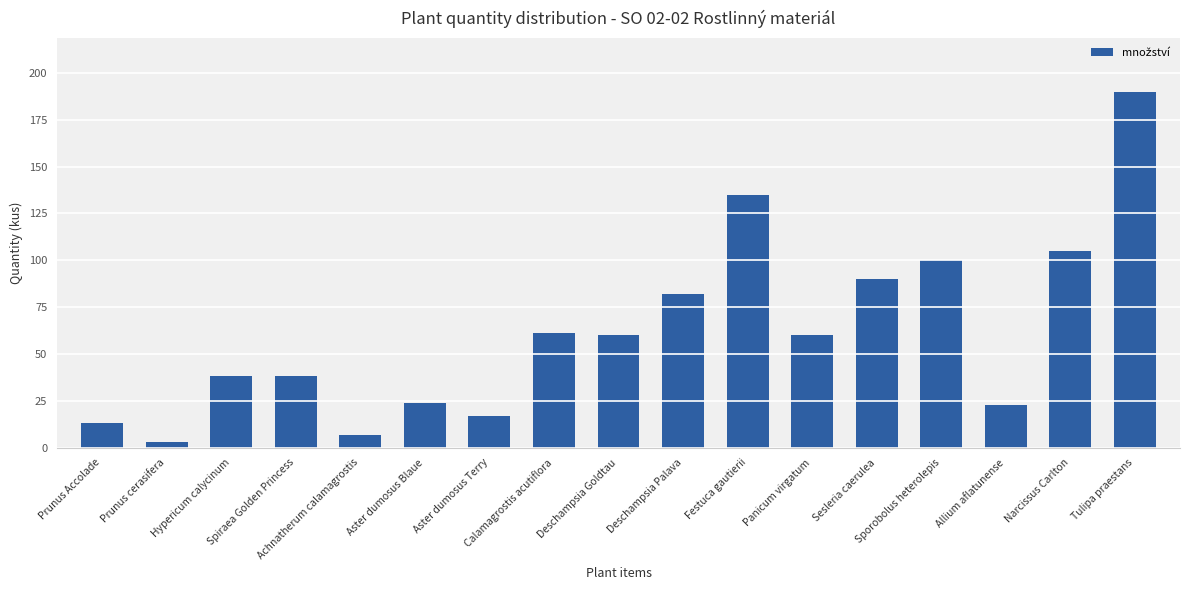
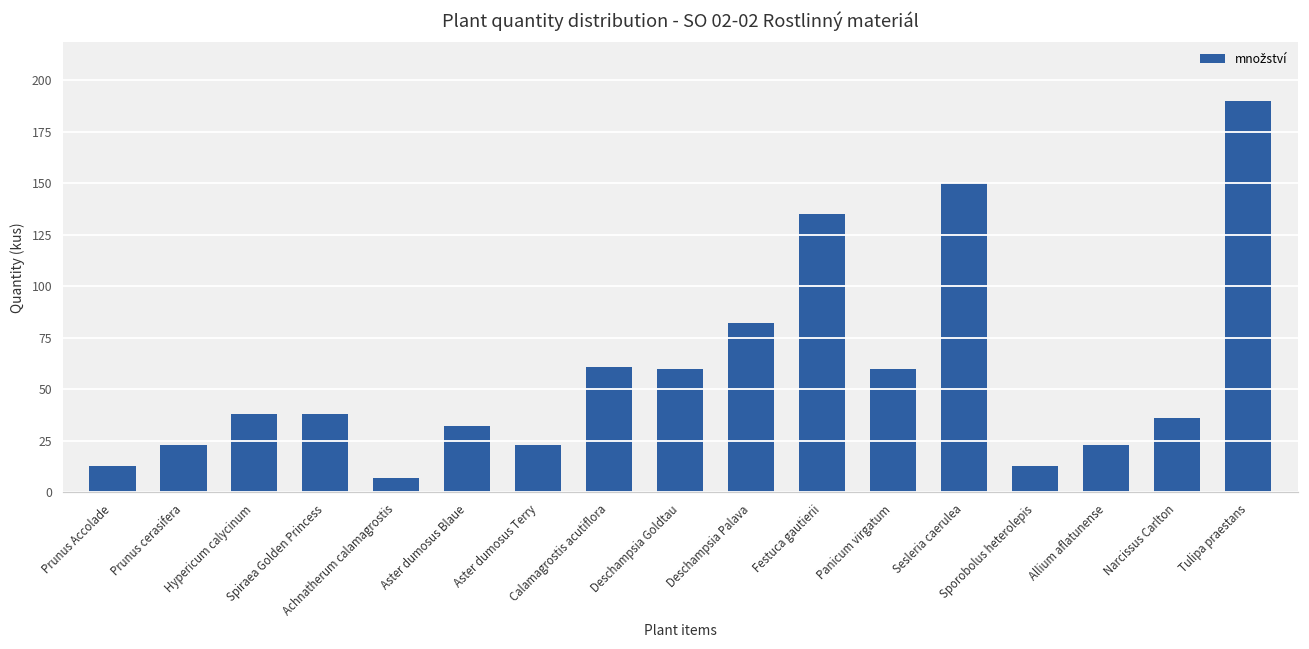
Prunus cerasifera: 3 -> 23
Aster dumosus Blaue: 24 -> 32
Aster dumosus Terry: 17 -> 23
Sesleria caerulea: 90 -> 150
Sporobolus heterolepis: 100 -> 13
Narcissus Carlton: 105 -> 36
